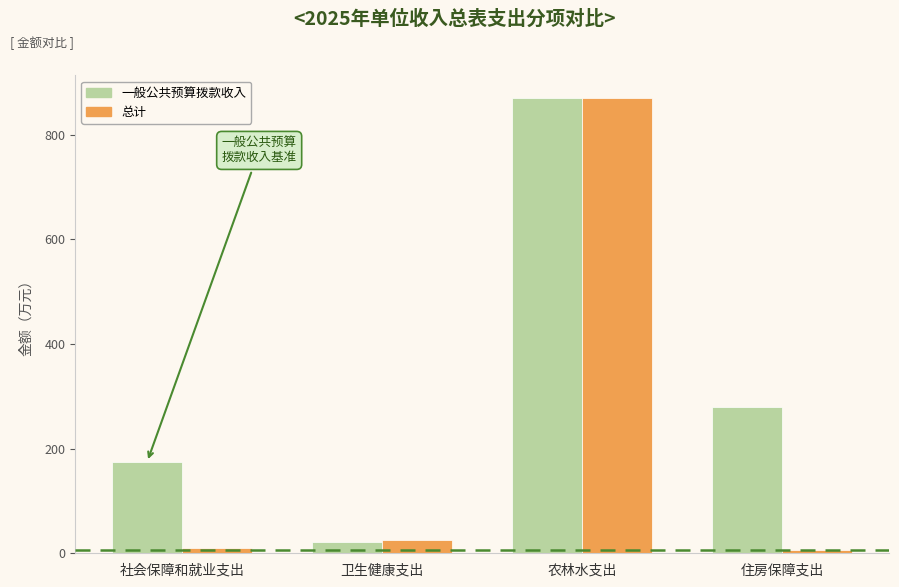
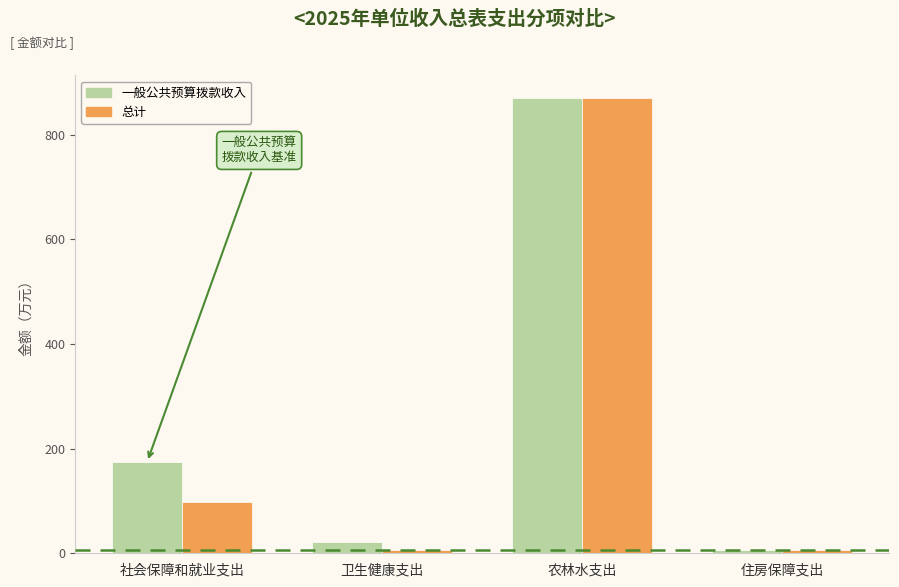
总计, 社会保障和就业支出: 10 -> 100
总计, 卫生健康支出: 30 -> 10
一般公共预算拨款收入, 住房保障支出: 280 -> 10
